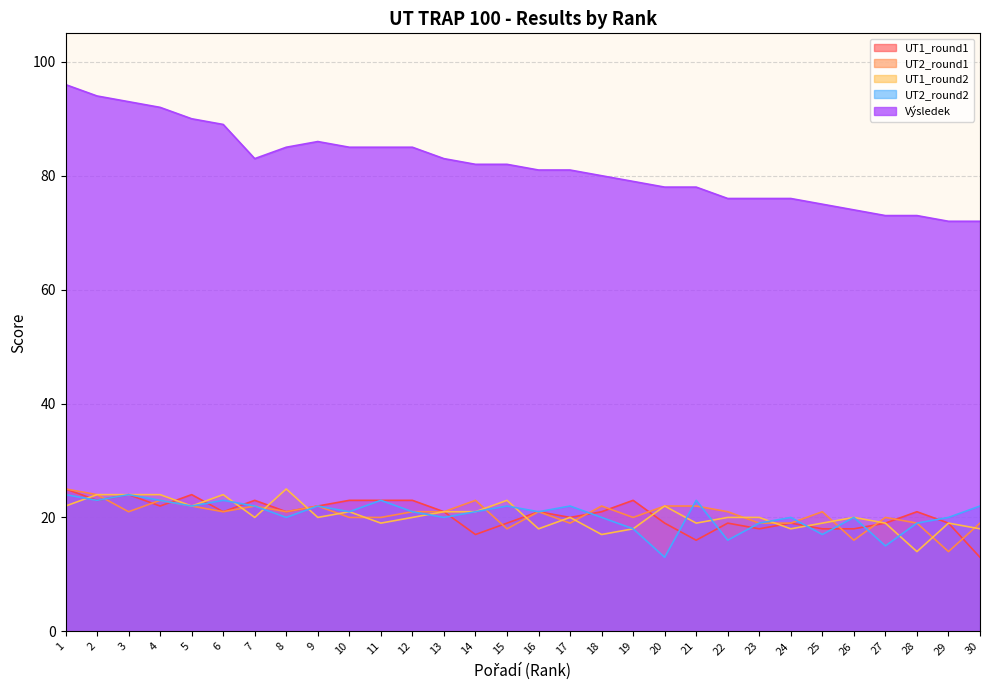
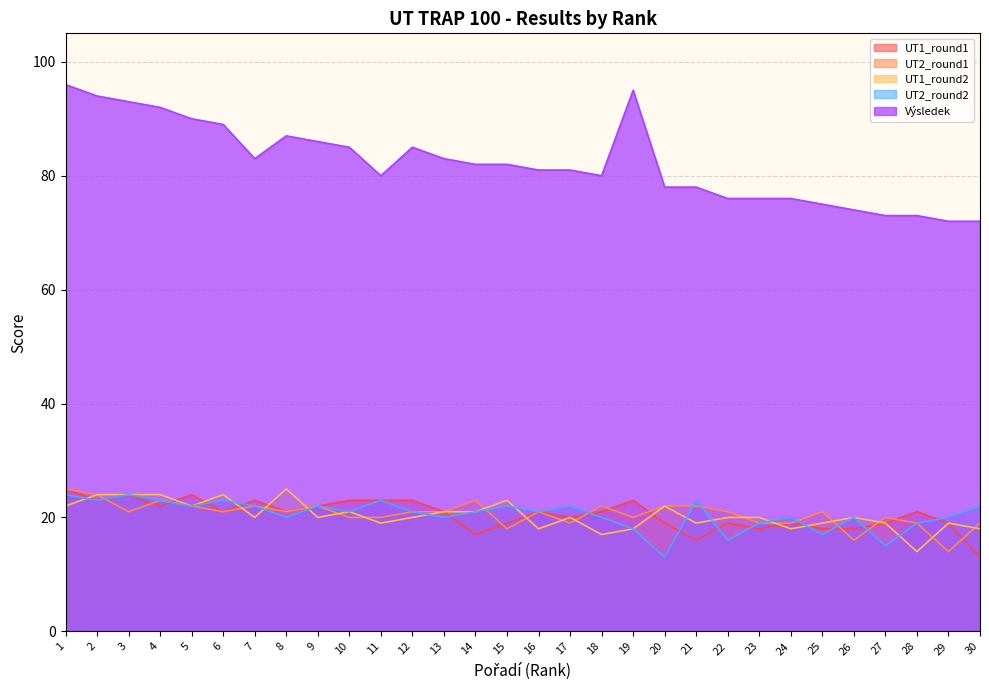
Výsledek, 8: 85 -> 87
Výsledek, 11: 85 -> 80
Výsledek, 19: 79 -> 95
